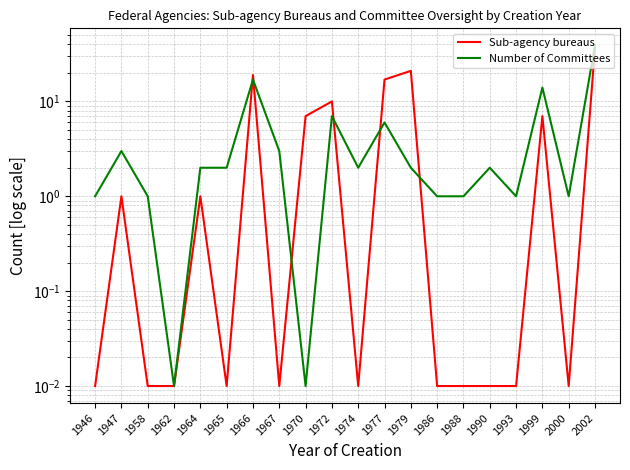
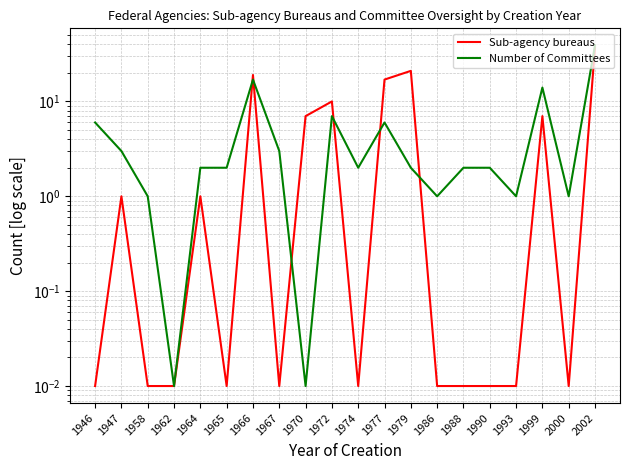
Number of Committees, 1946: 1 -> 6
Number of Committees, 1988: 1 -> 2
